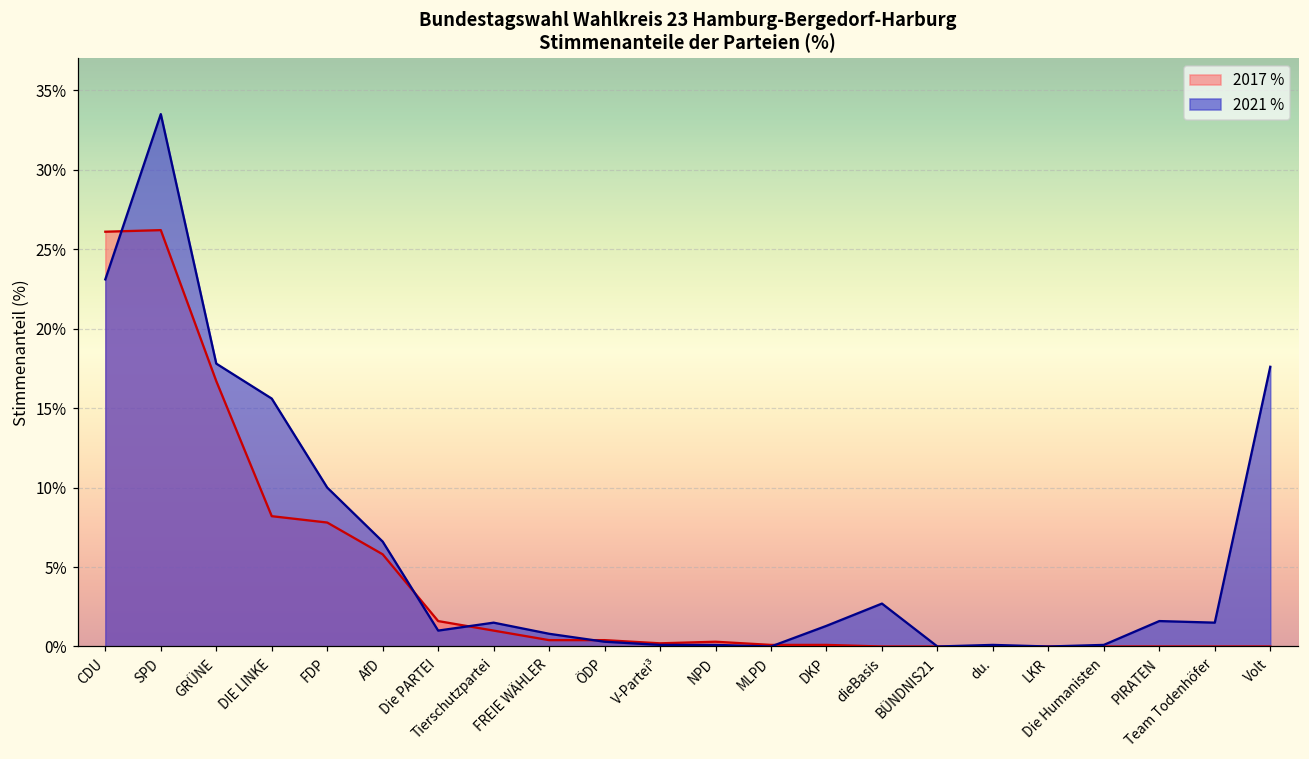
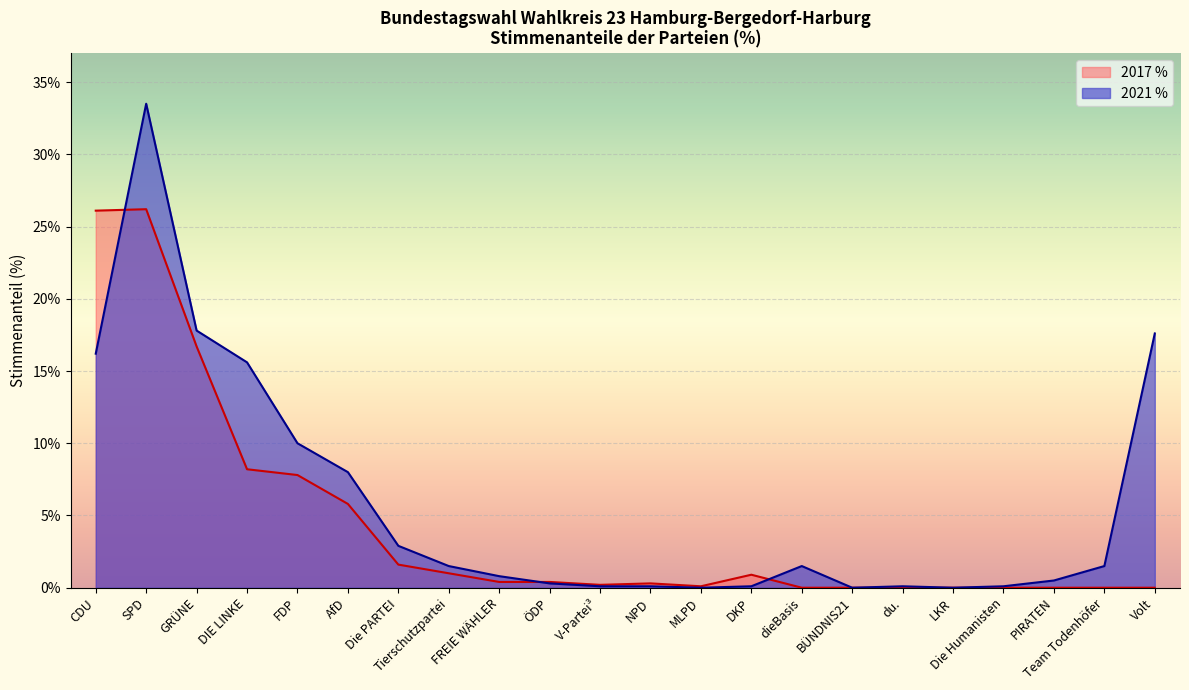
2021 %, CDU: 23.1% -> 16.2%
2021 %, AfD: 6.6% -> 8.0%
2021 %, Die PARTEI: 1.0% -> 2.9%
2017 %, DKP: 0.1% -> 0.9%
2021 %, DKP: 1.3% -> 0.1%
2021 %, dieBasis: 2.7% -> 1.5%
2021 %, PIRATEN: 1.6% -> 0.5%
